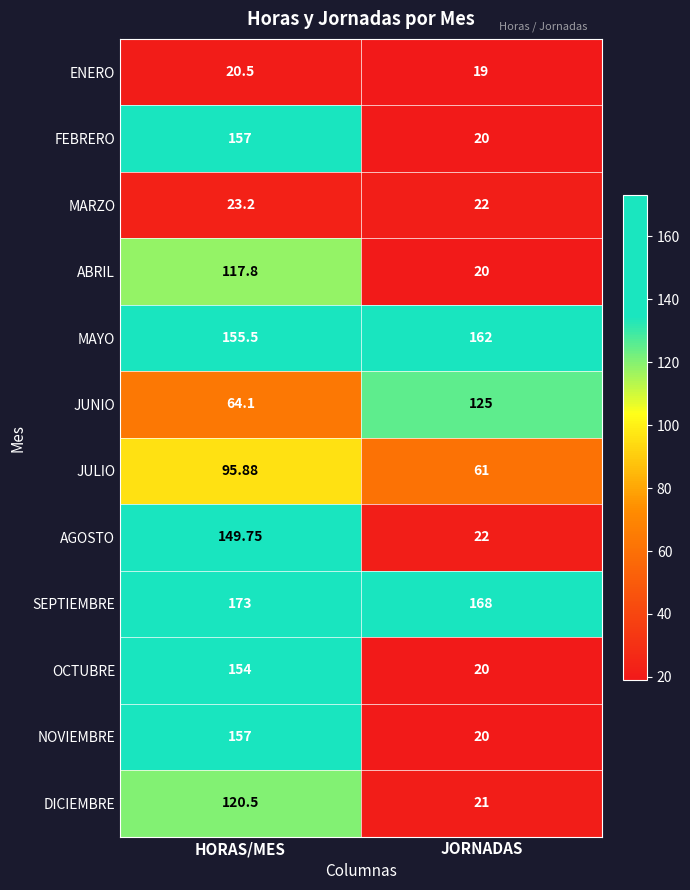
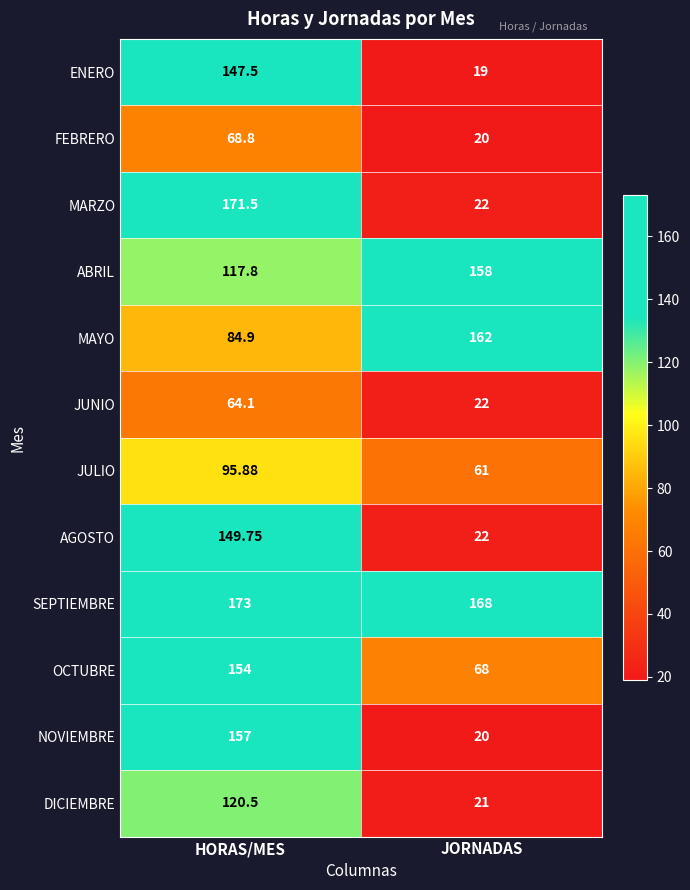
ENERO, HORAS/MES: 20.5 -> 147.5
FEBRERO, HORAS/MES: 157 -> 68.8
MARZO, HORAS/MES: 23.2 -> 171.5
ABRIL, JORNADAS: 20 -> 158
MAYO, HORAS/MES: 155.5 -> 84.9
JUNIO, JORNADAS: 125 -> 22
OCTUBRE, JORNADAS: 20 -> 68
